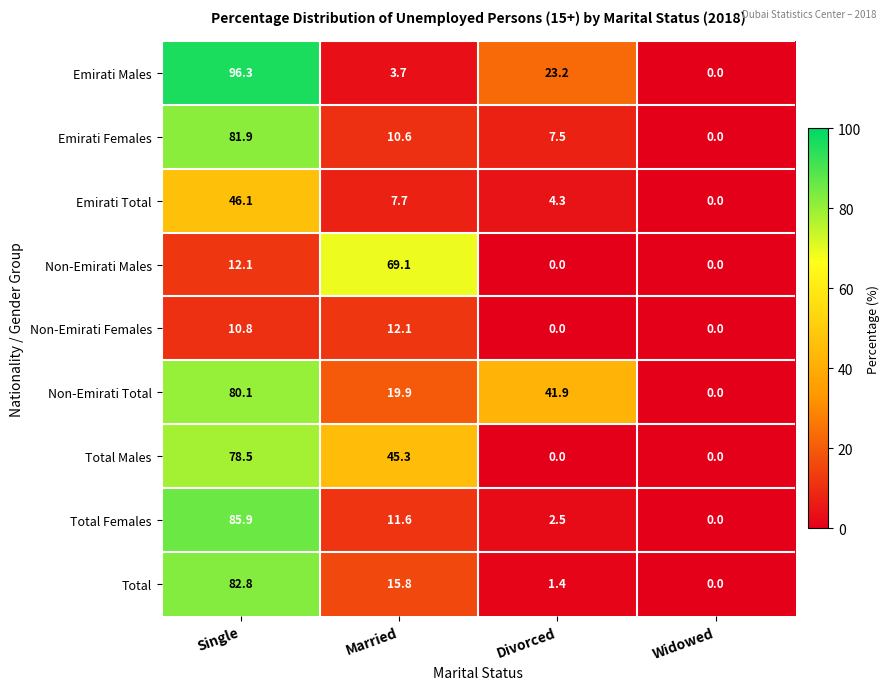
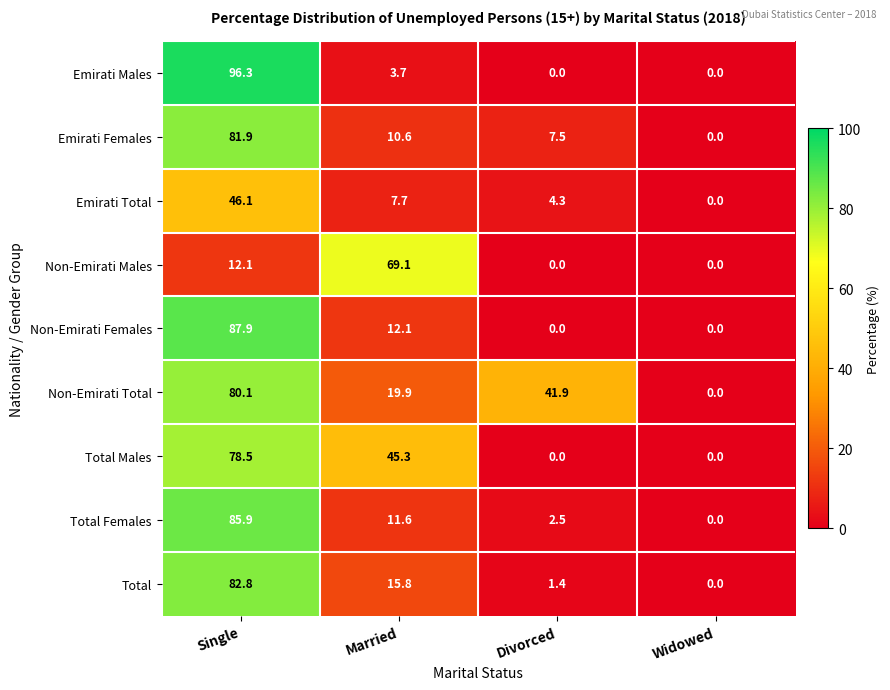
Emirati Males, Divorced: 23.2 -> 0.0
Non-Emirati Females, Single: 10.8 -> 87.9
